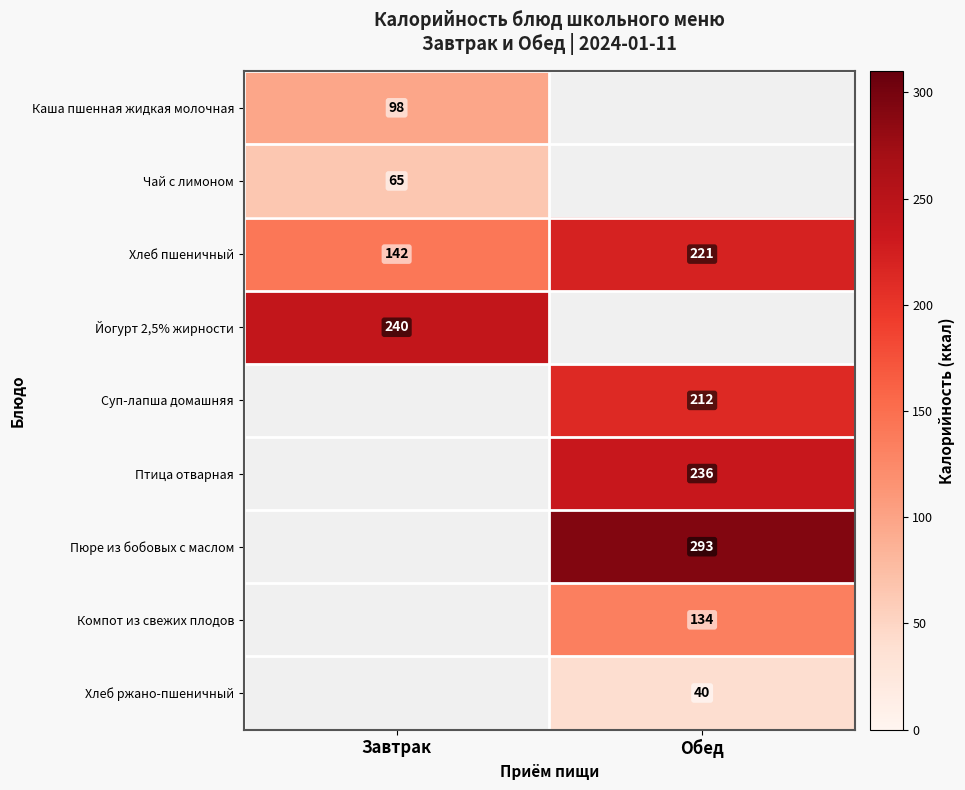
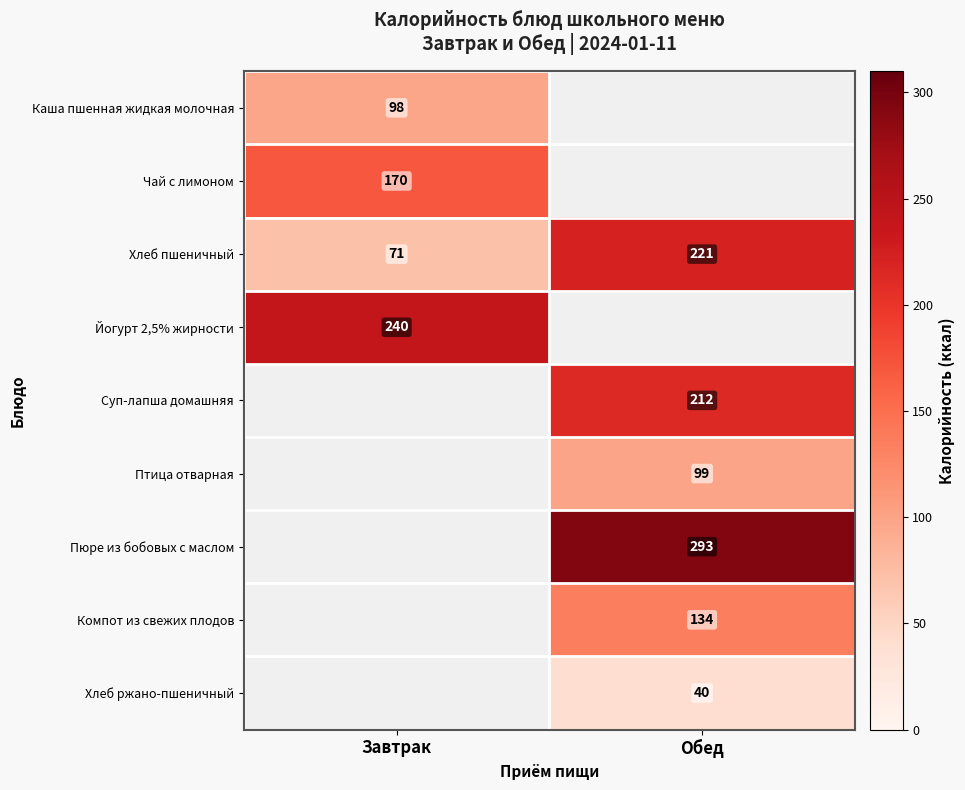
Чай с лимоном, Завтрак: 65 -> 170
Хлеб пшеничный, Завтрак: 142 -> 71
Птица отварная, Обед: 236 -> 99
